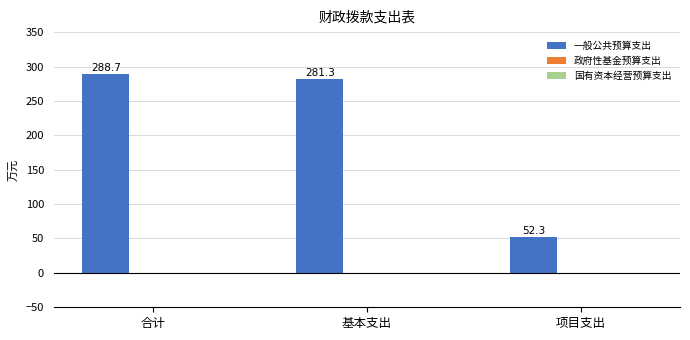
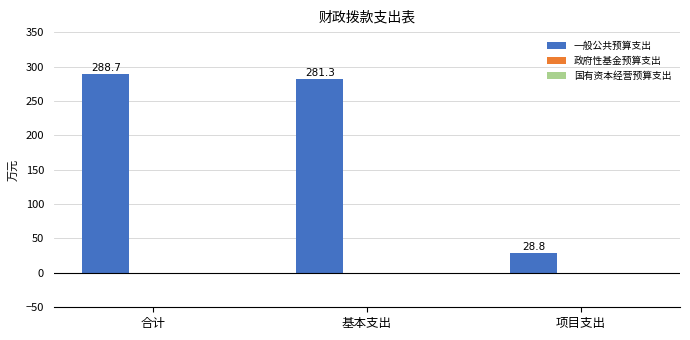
一般公共预算支出, 项目支出: 52.3 -> 28.8
